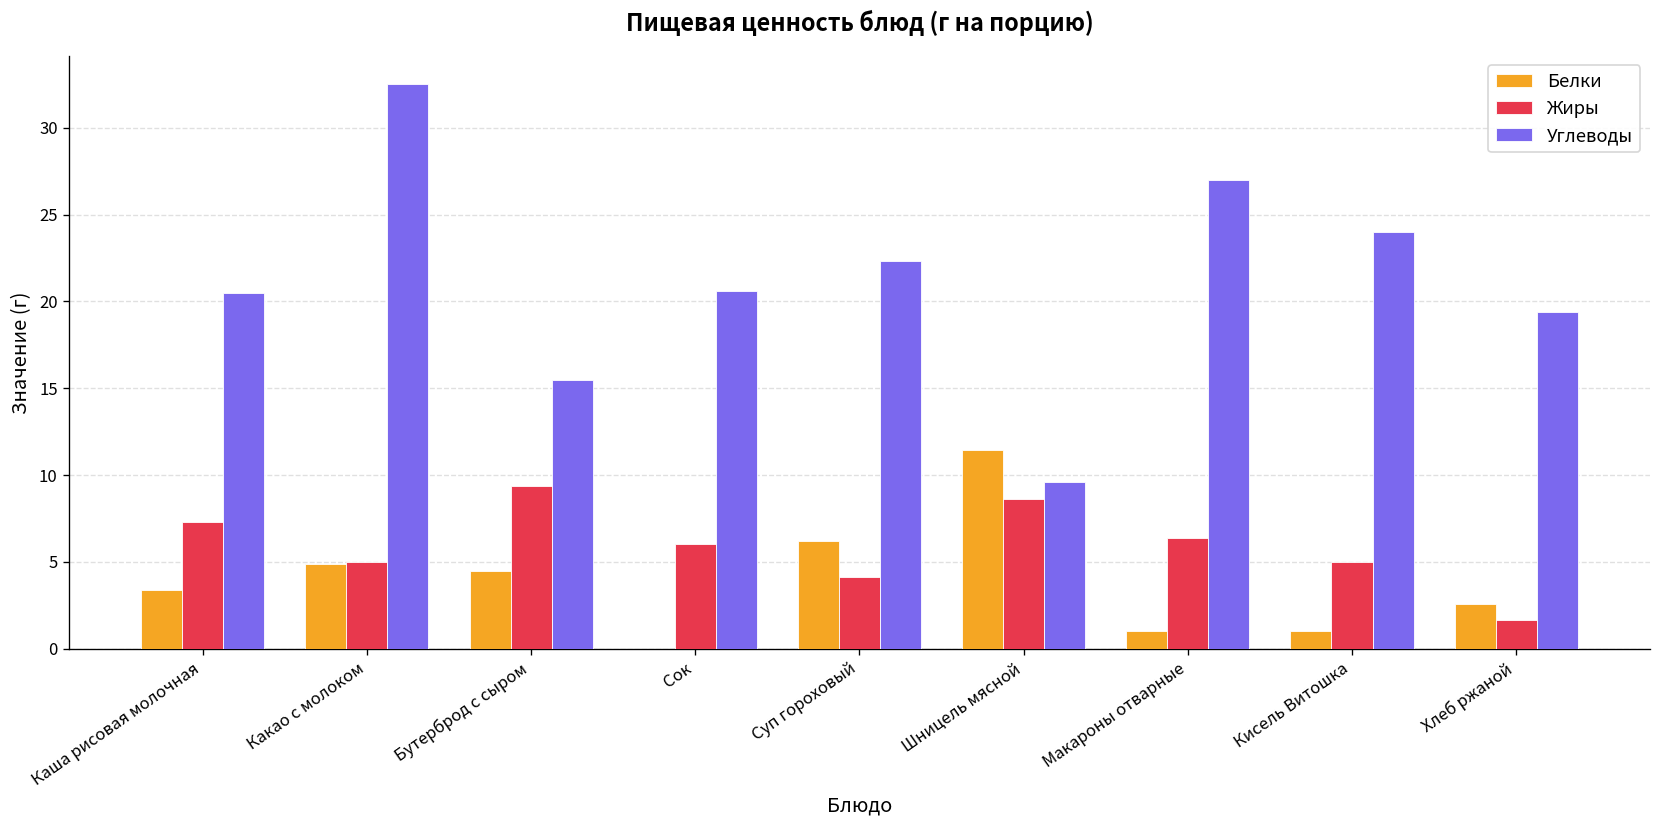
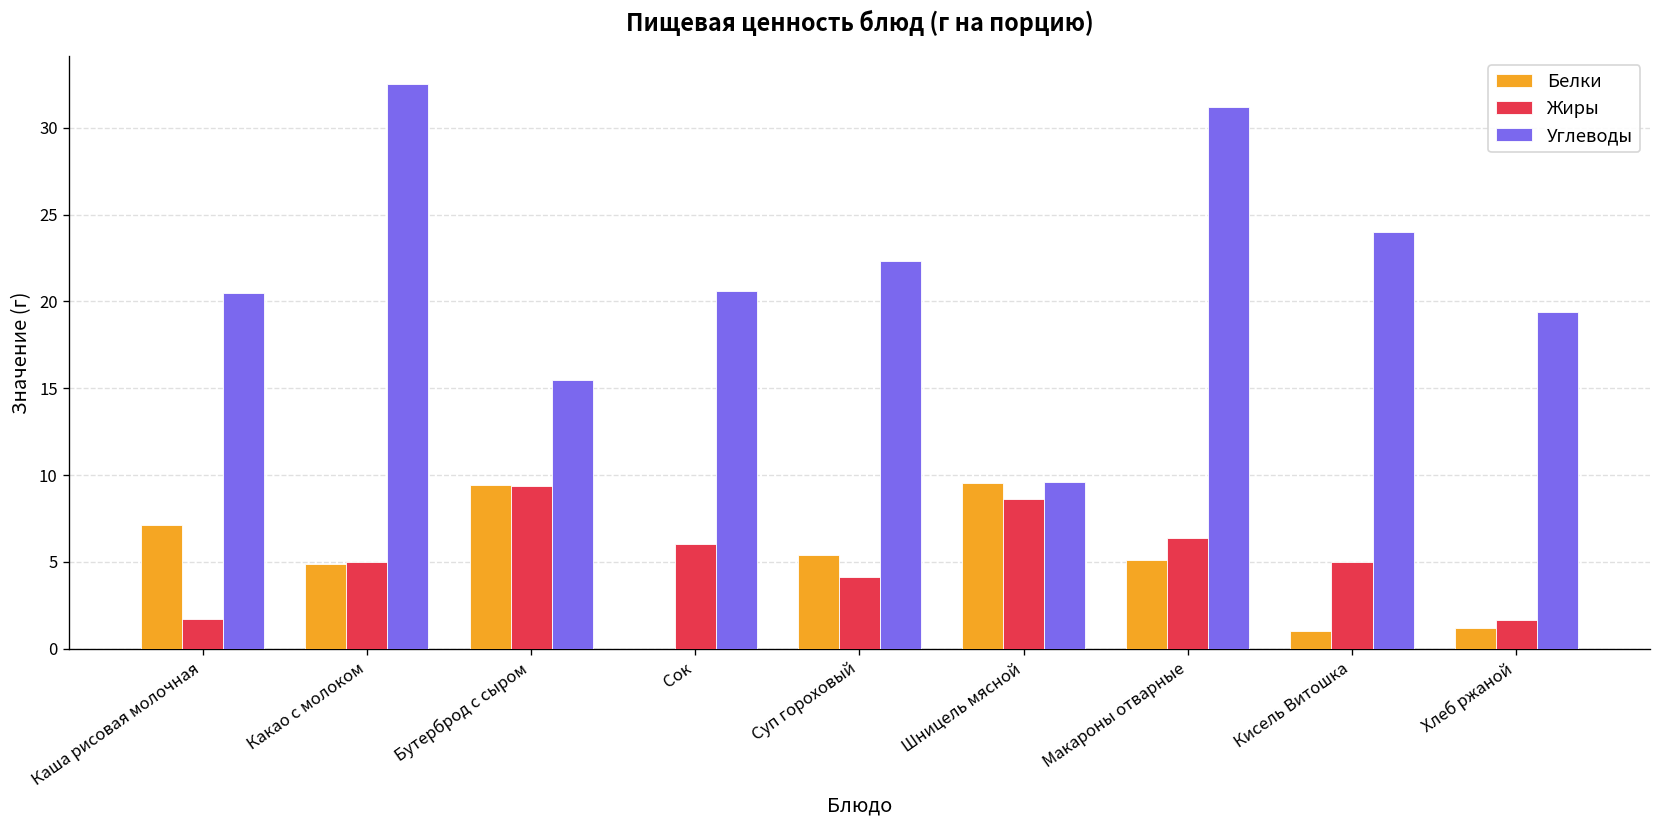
Белки, Каша рисовая молочная: 3.4 -> 7.1
Жиры, Каша рисовая молочная: 7.3 -> 1.7
Белки, Бутерброд с сыром: 4.5 -> 9.4
Белки, Суп гороховый: 6.2 -> 5.4
Белки, Шницель мясной: 11.4 -> 9.5
Белки, Макароны отварные: 1.0 -> 5.1
Углеводы, Макароны отварные: 27.0 -> 31.2
Белки, Хлеб ржаной: 2.6 -> 1.2
